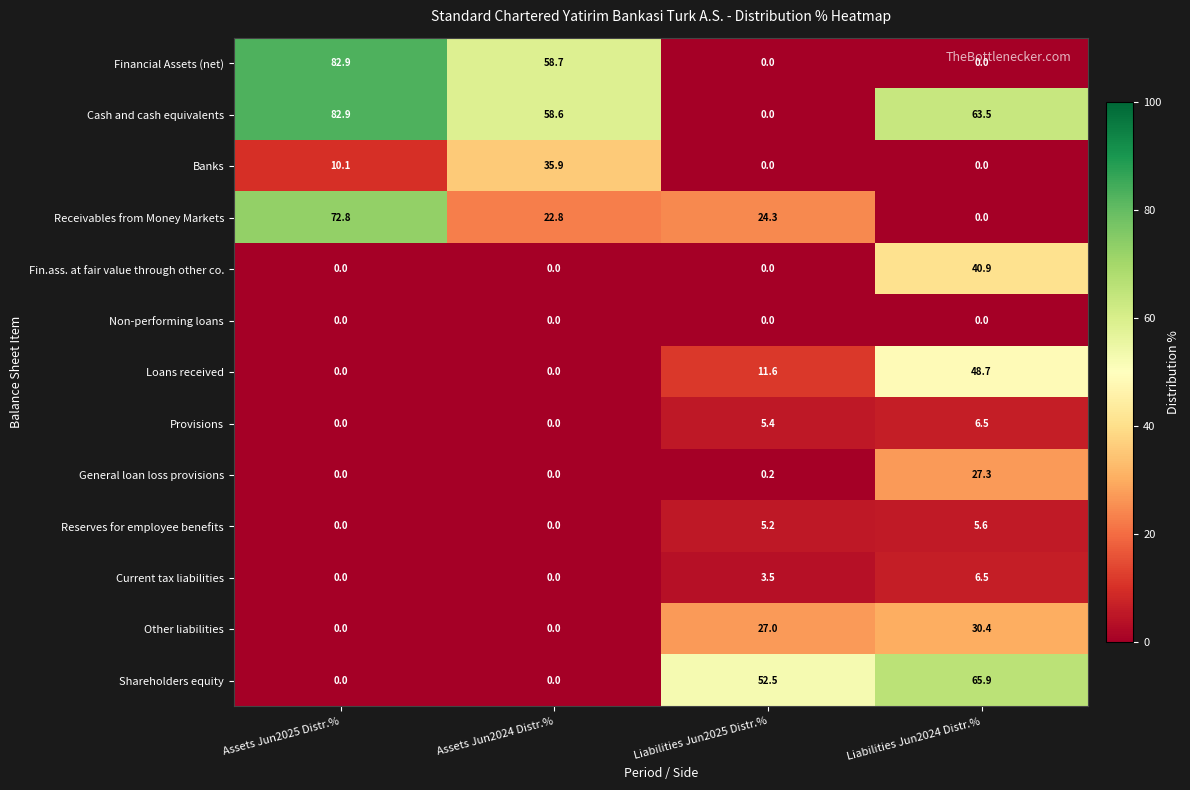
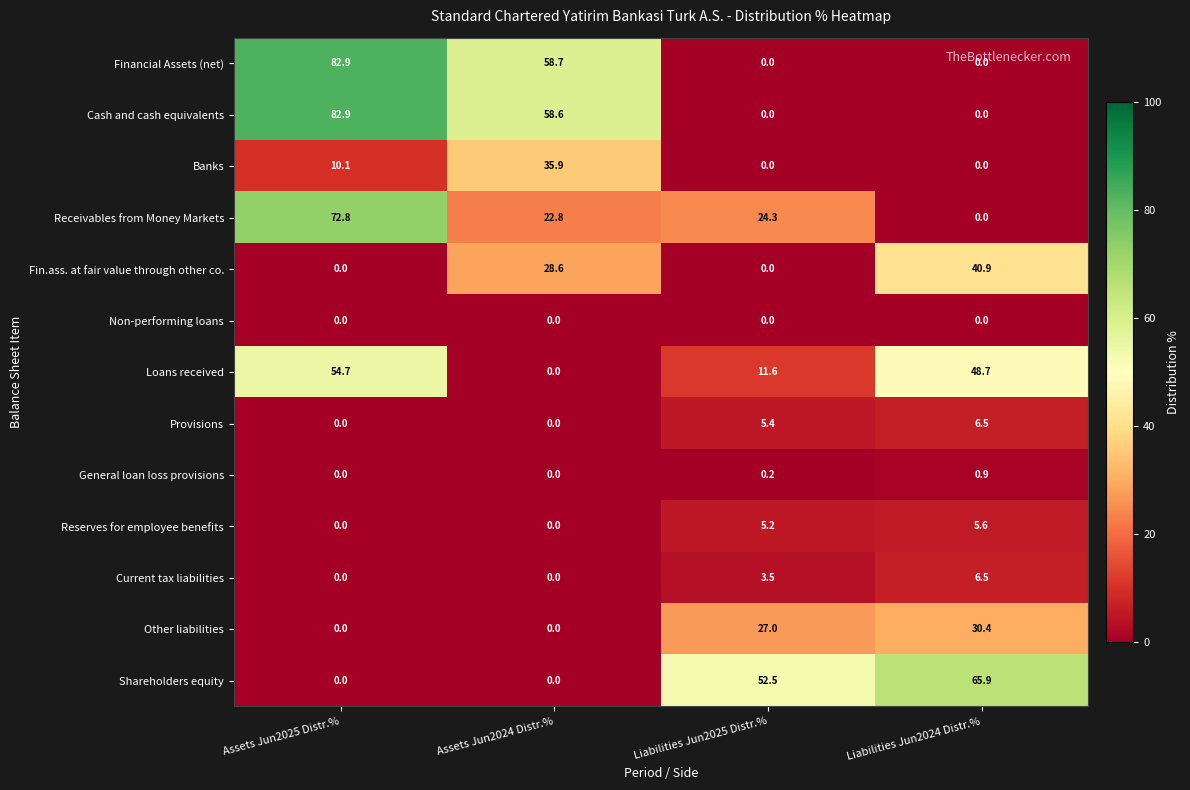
Cash and cash equivalents, Liabilities Jun2024 Distr.%: 63.5 -> 0.0
Fin.ass. at fair value through other co., Assets Jun2024 Distr.%: 0.0 -> 28.6
Loans received, Assets Jun2025 Distr.%: 0.0 -> 54.7
General loan loss provisions, Liabilities Jun2024 Distr.%: 27.3 -> 0.9
